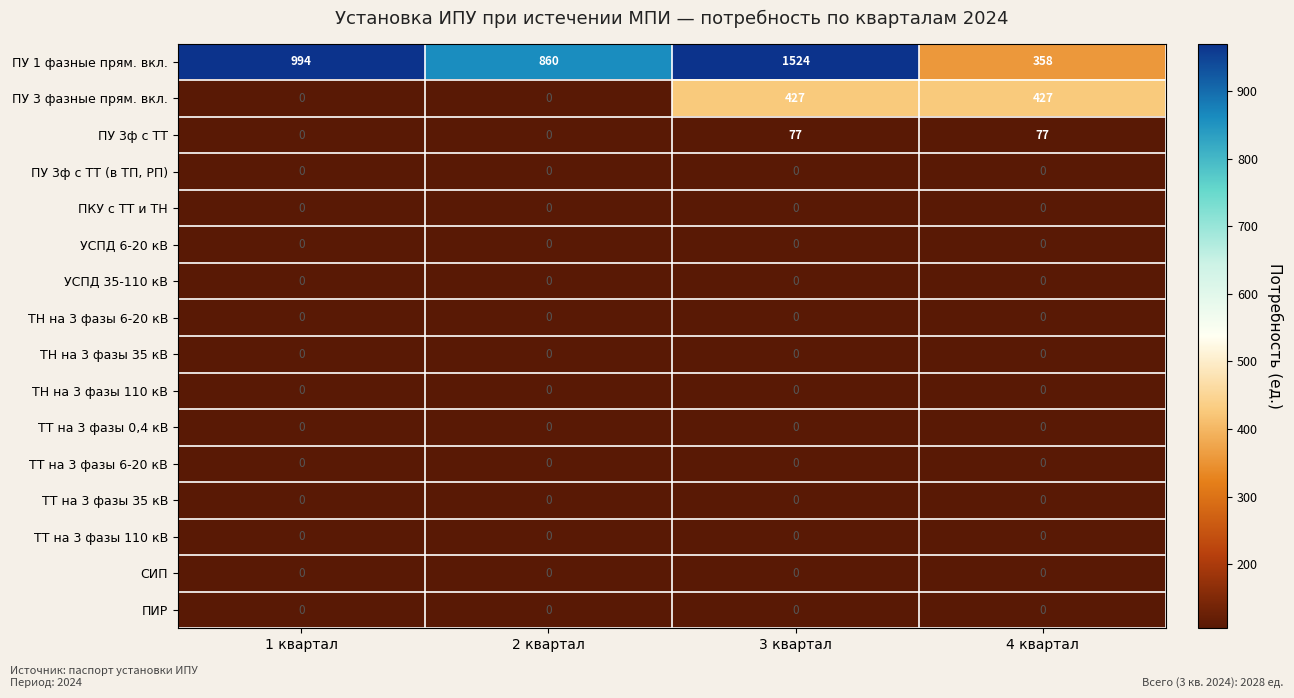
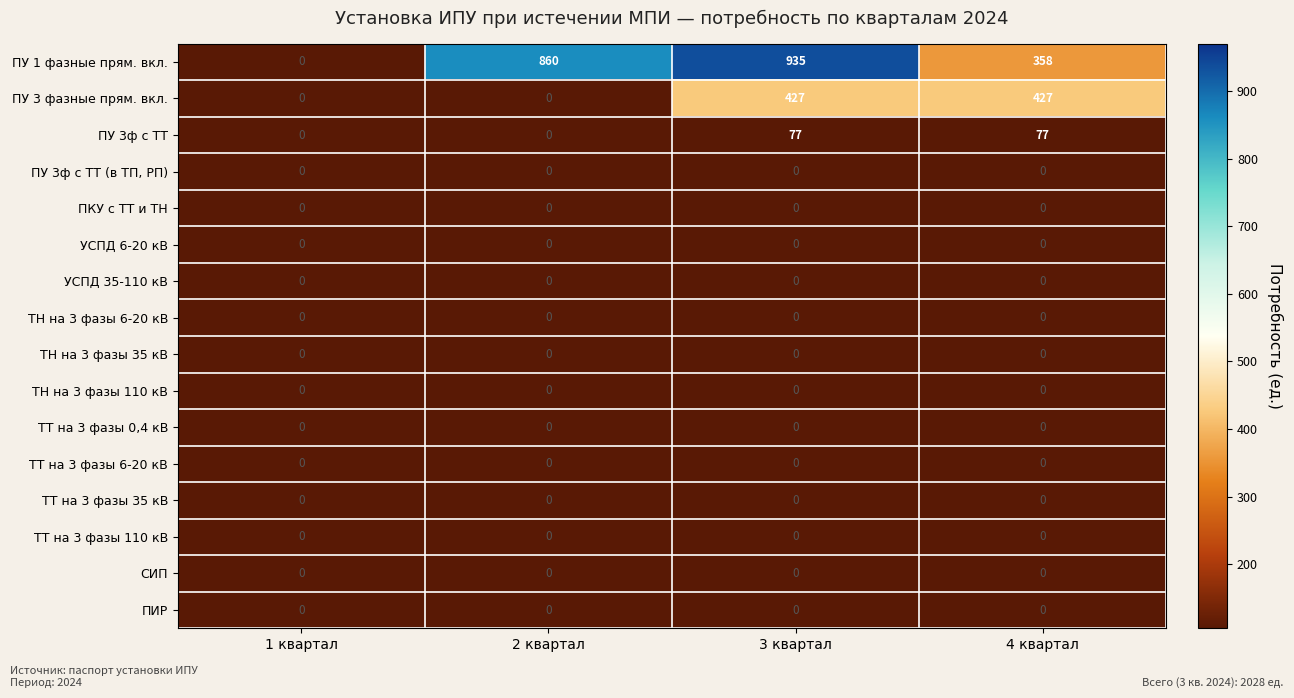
ПУ 1 фазные прям. вкл., 1 квартал: 994 -> 0
ПУ 1 фазные прям. вкл., 3 квартал: 1524 -> 935
